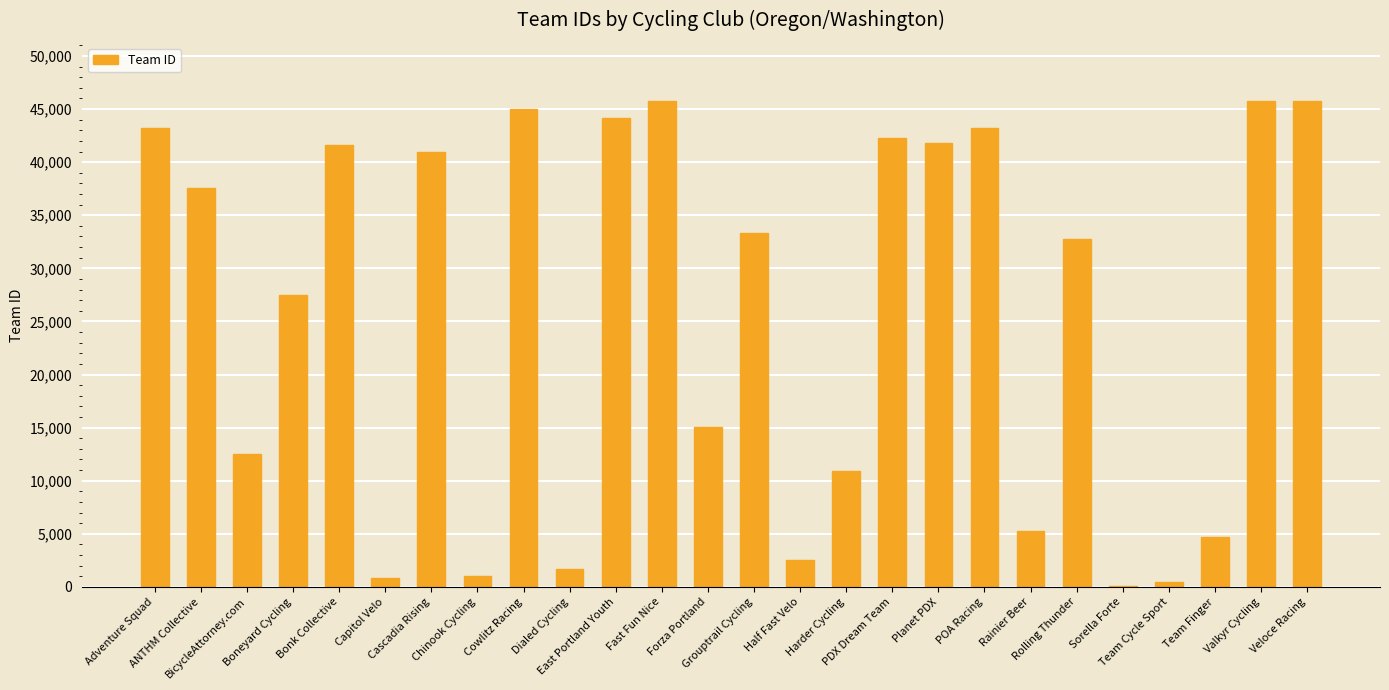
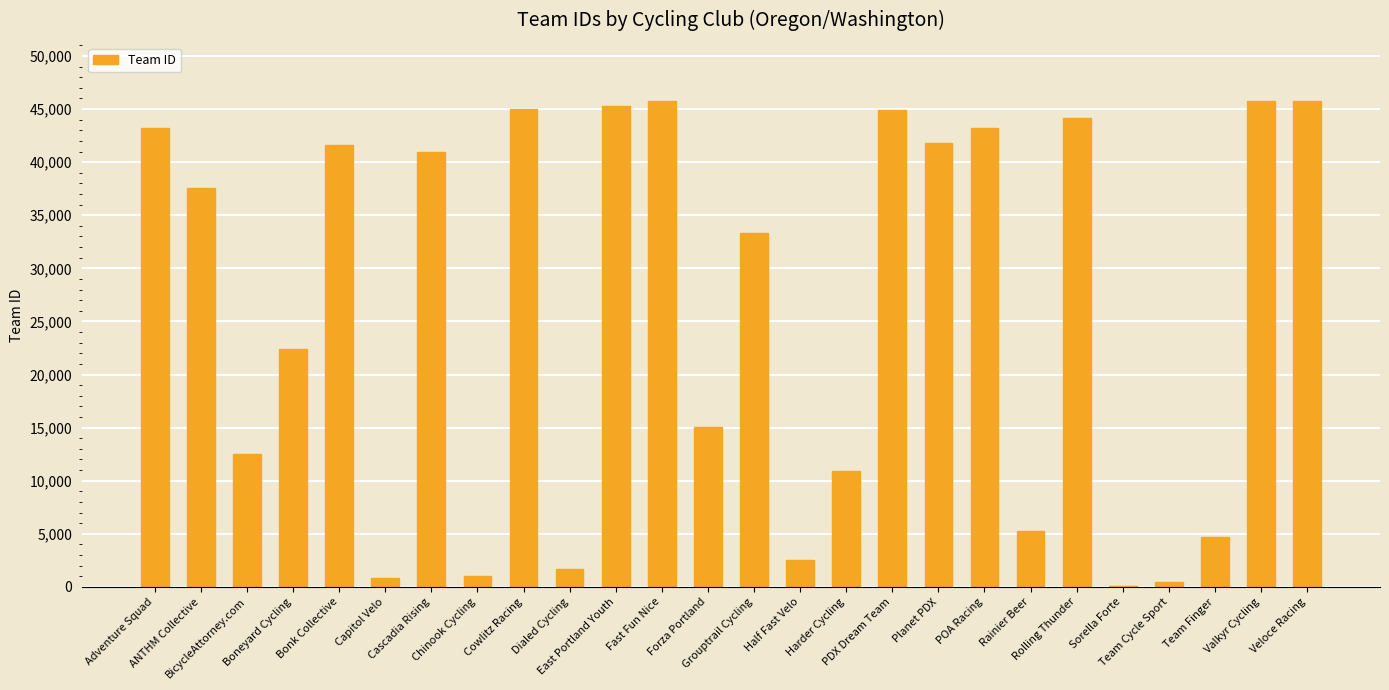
Boneyard Cycling: 27,500 -> 22,400
East Portland Youth: 44,100 -> 45,300
PDX Dream Team: 42,300 -> 45,000
Rolling Thunder: 32,800 -> 44,200
